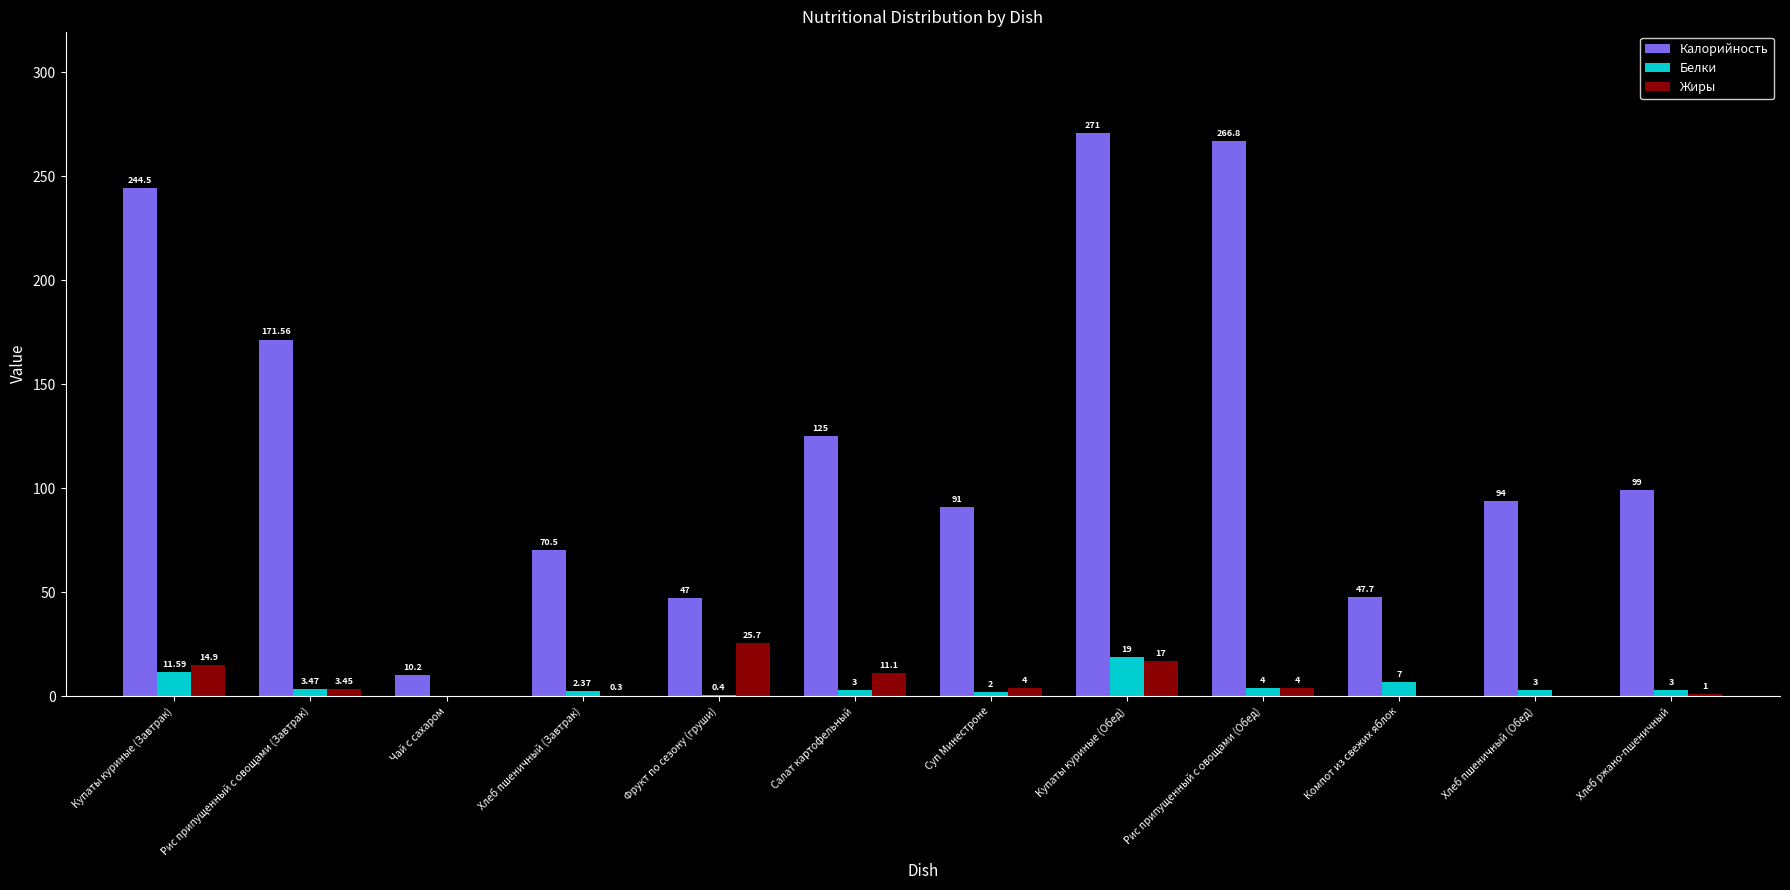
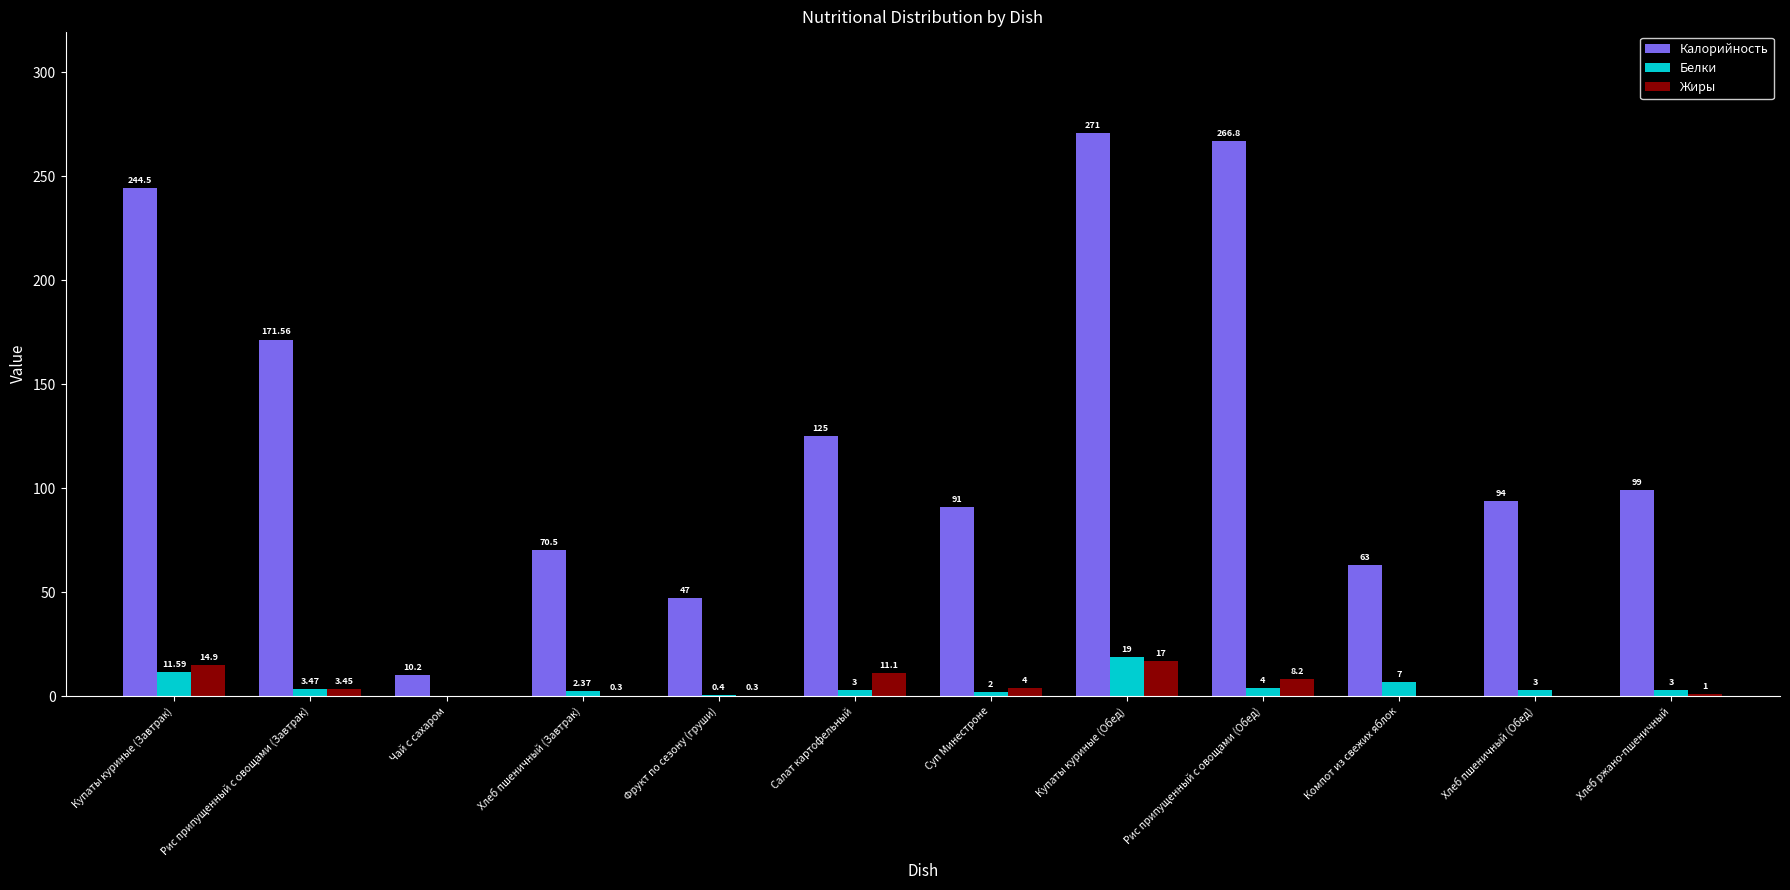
Жиры, Фрукт по сезону (груши): 25.7 -> 0.3
Жиры, Рис припущенный с овощами (Обед): 4 -> 8.2
Калорийность, Компот из свежих яблок: 47.7 -> 63
